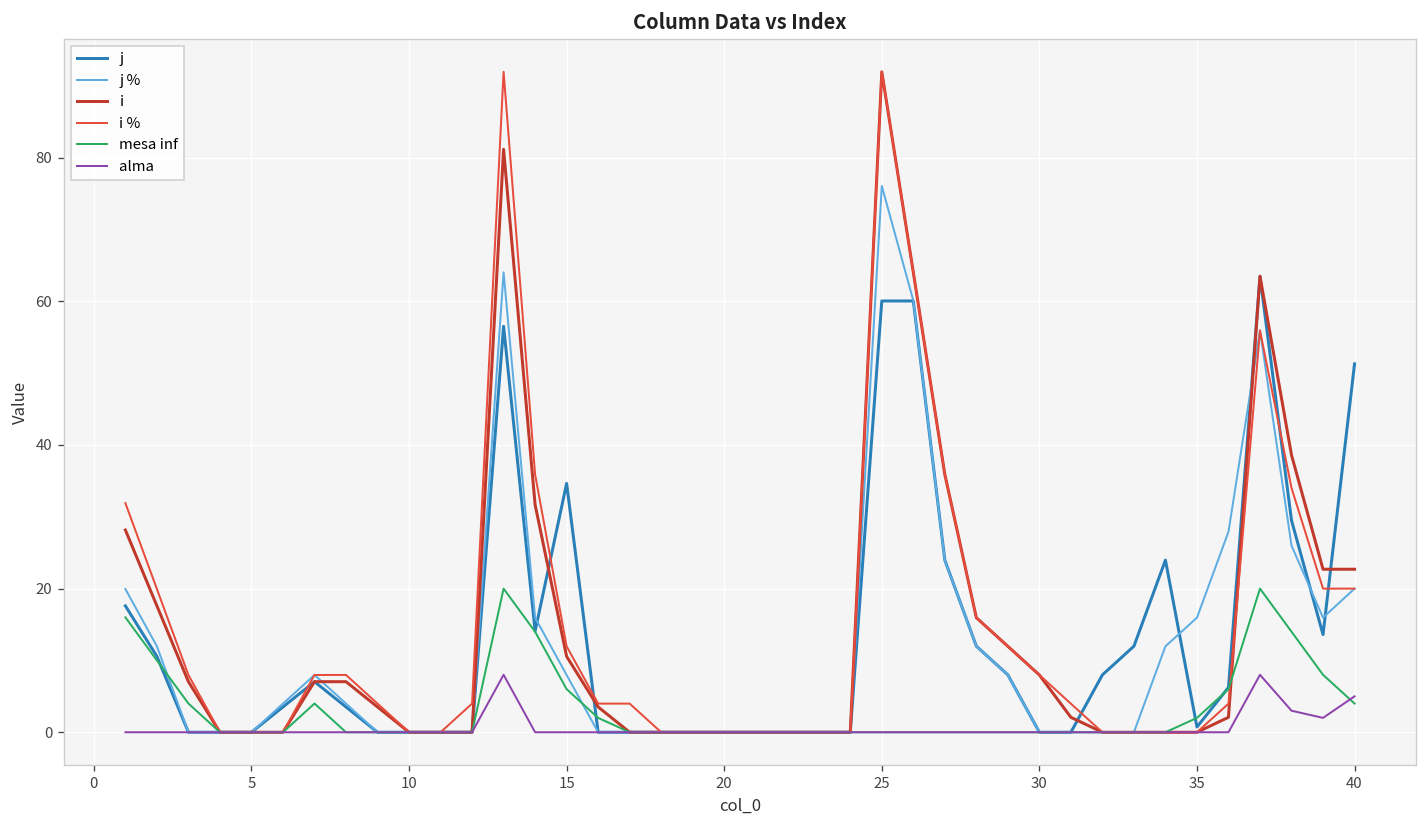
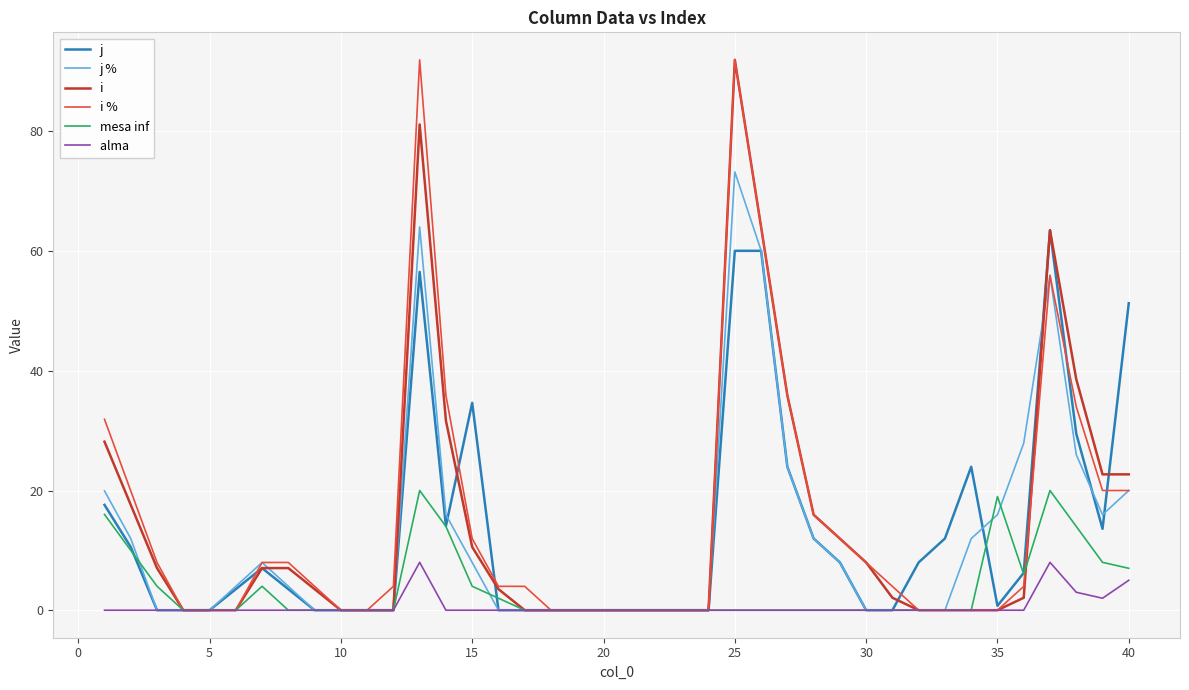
mesa inf, 15: 6 -> 4
j %, 25: 76 -> 73
mesa inf, 35: 2 -> 19
mesa inf, 40: 4 -> 7
